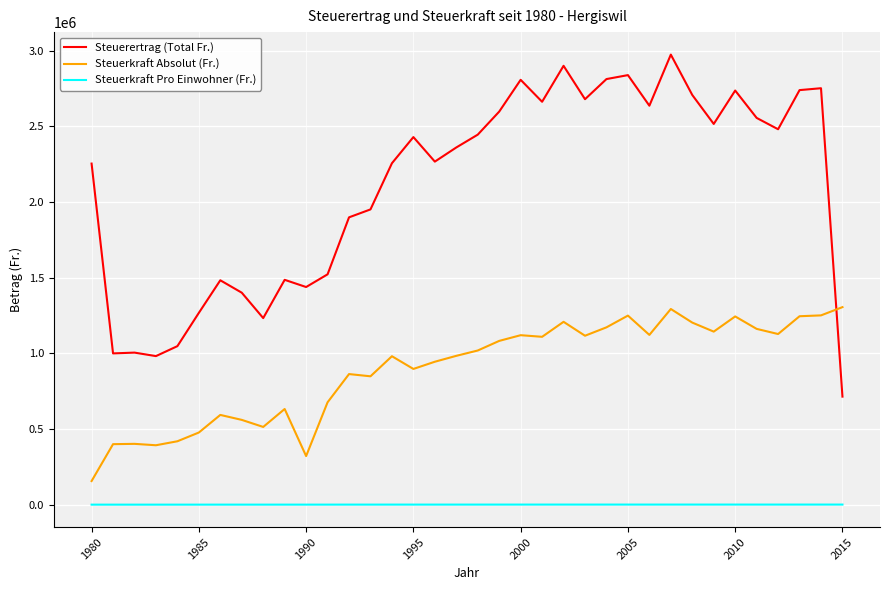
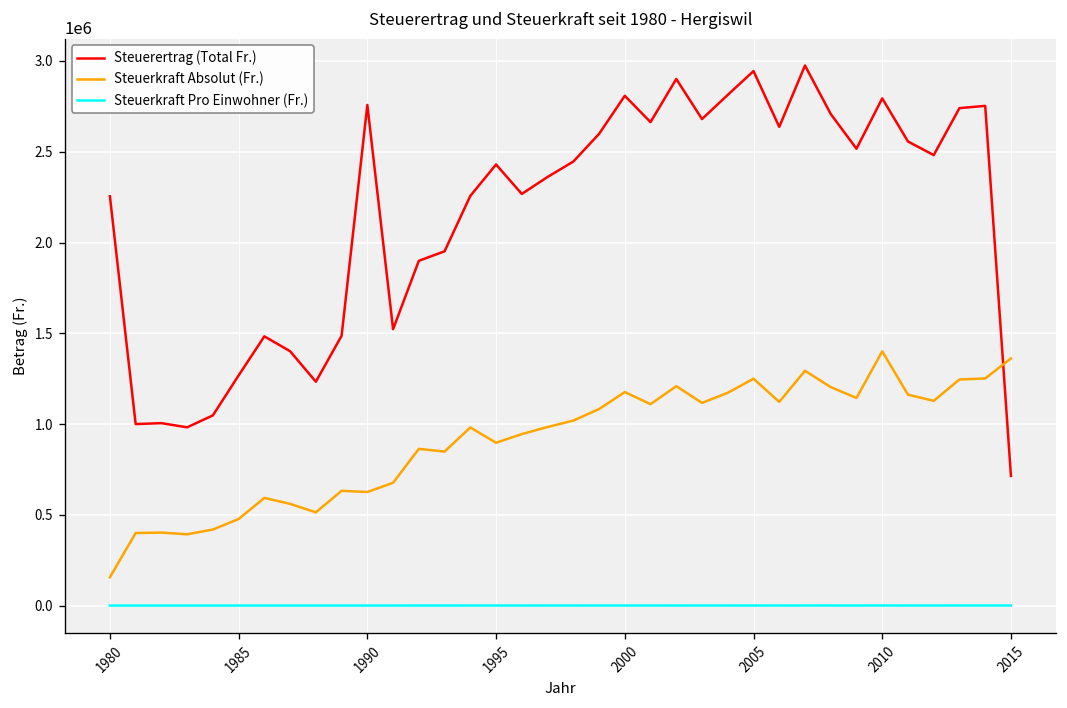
Steuerertrag (Total Fr.), 1990: 1440000 -> 2760000
Steuerkraft Absolut (Fr.), 1990: 320000 -> 630000
Steuerkraft Absolut (Fr.), 2000: 1120000 -> 1180000
Steuerertrag (Total Fr.), 2005: 2840000 -> 2940000
Steuerertrag (Total Fr.), 2010: 2740000 -> 2790000
Steuerkraft Absolut (Fr.), 2010: 1240000 -> 1400000
Steuerkraft Absolut (Fr.), 2015: 1310000 -> 1360000
